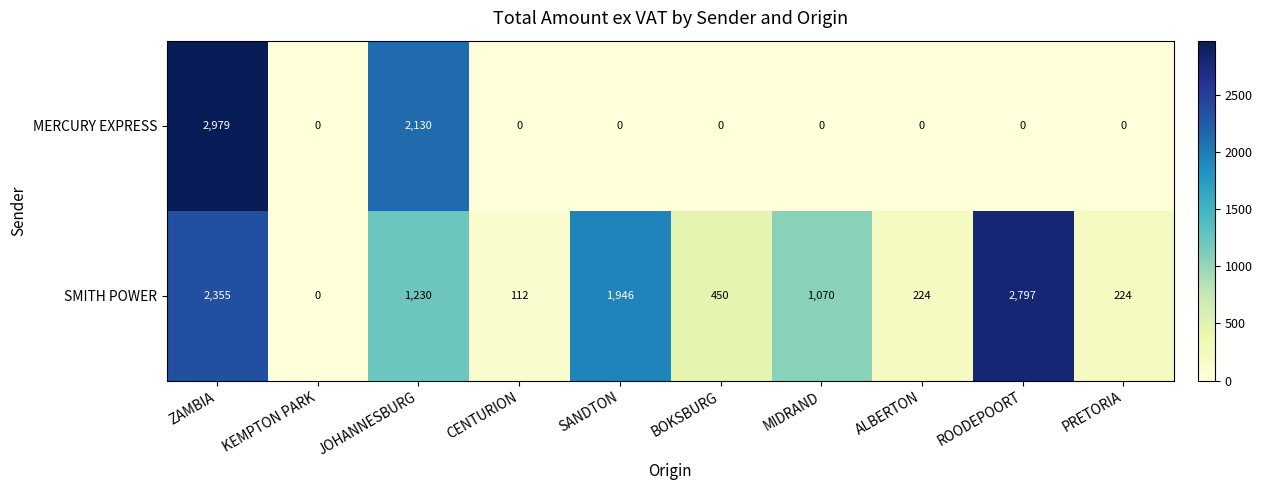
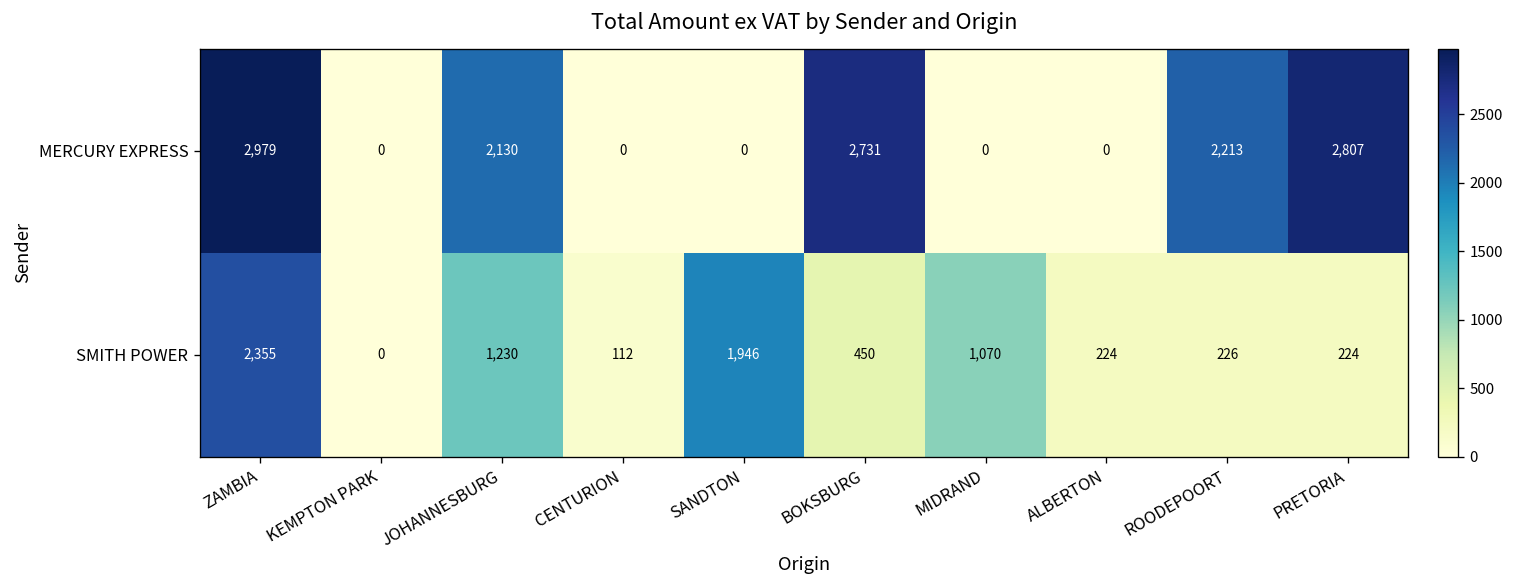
MERCURY EXPRESS, BOKSBURG: 0 -> 2,731
MERCURY EXPRESS, ROODEPOORT: 0 -> 2,213
MERCURY EXPRESS, PRETORIA: 0 -> 2,807
SMITH POWER, ROODEPOORT: 2,797 -> 226
